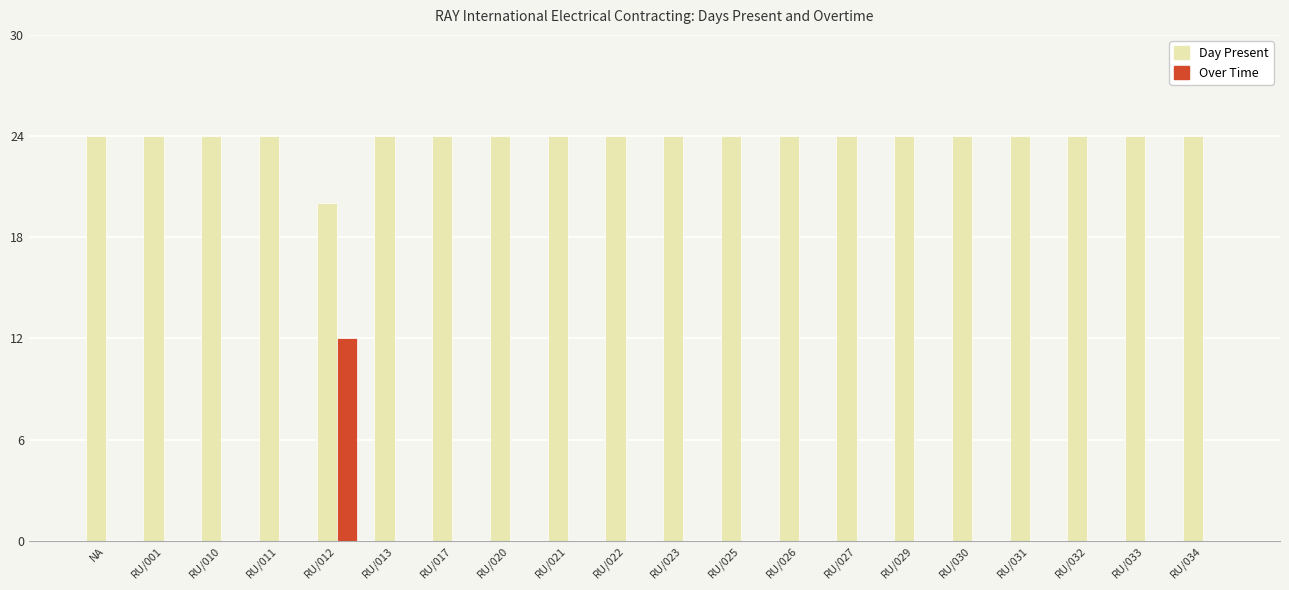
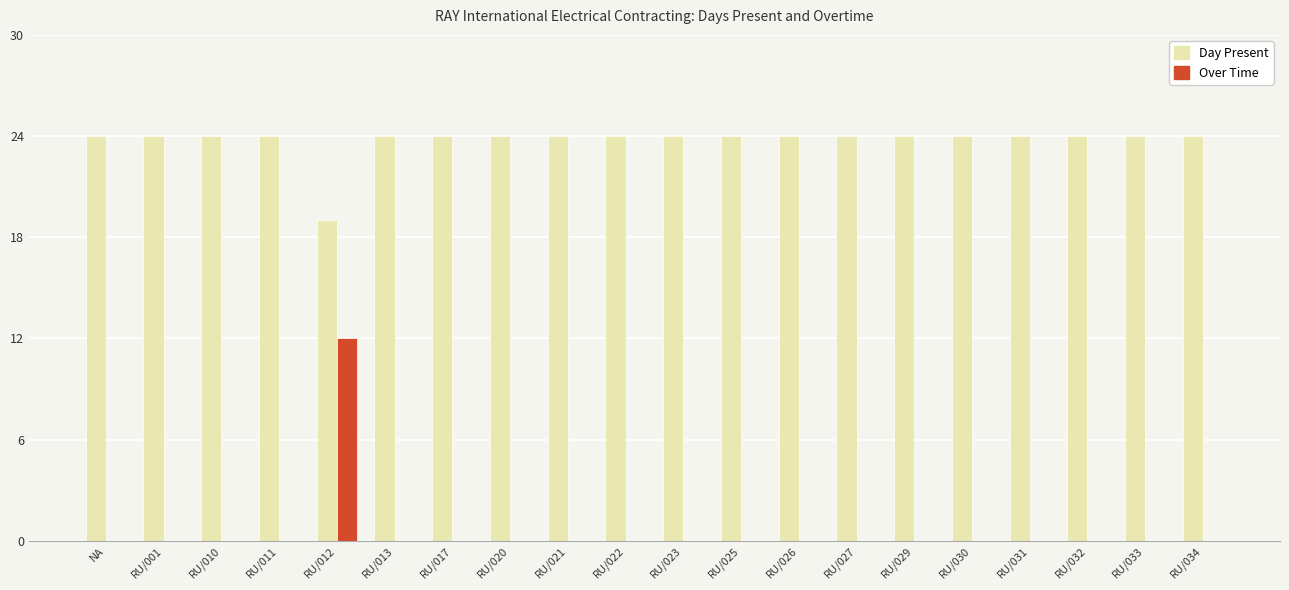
Day Present, RU/012: 20 -> 19
